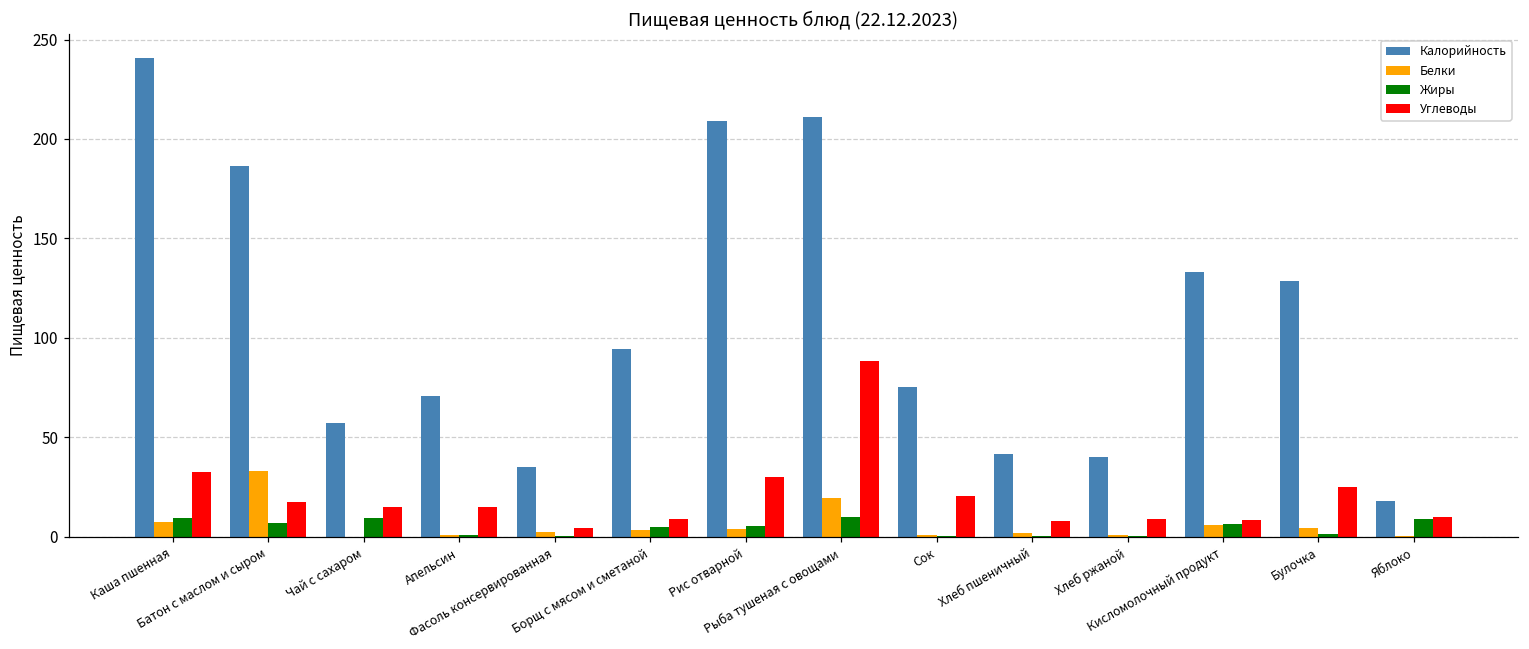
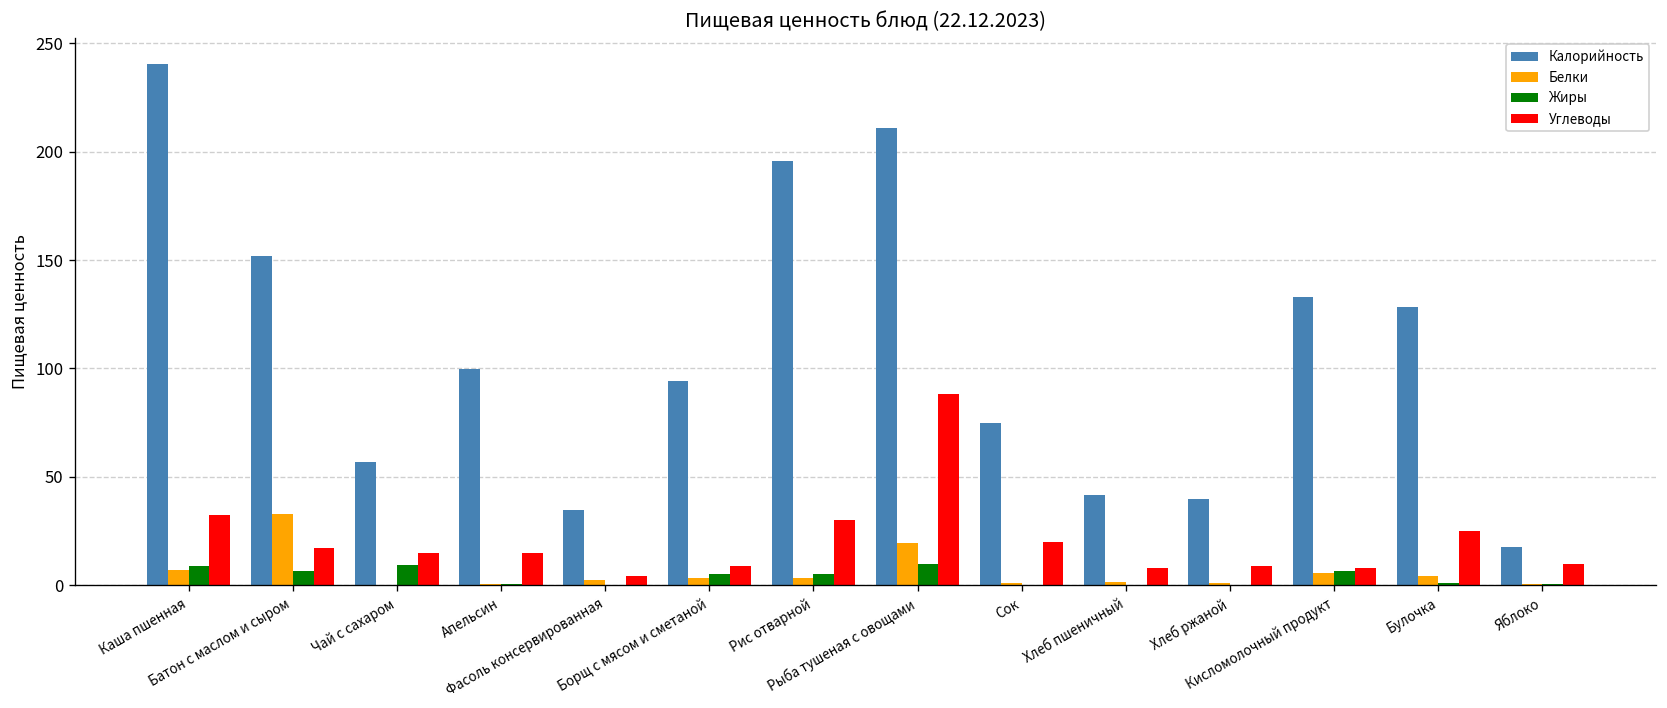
Калорийность, Батон с маслом и сыром: 186 -> 152
Калорийность, Апельсин: 71 -> 100
Калорийность, Рис отварной: 209 -> 196
Жиры, Яблоко: 9 -> 0
